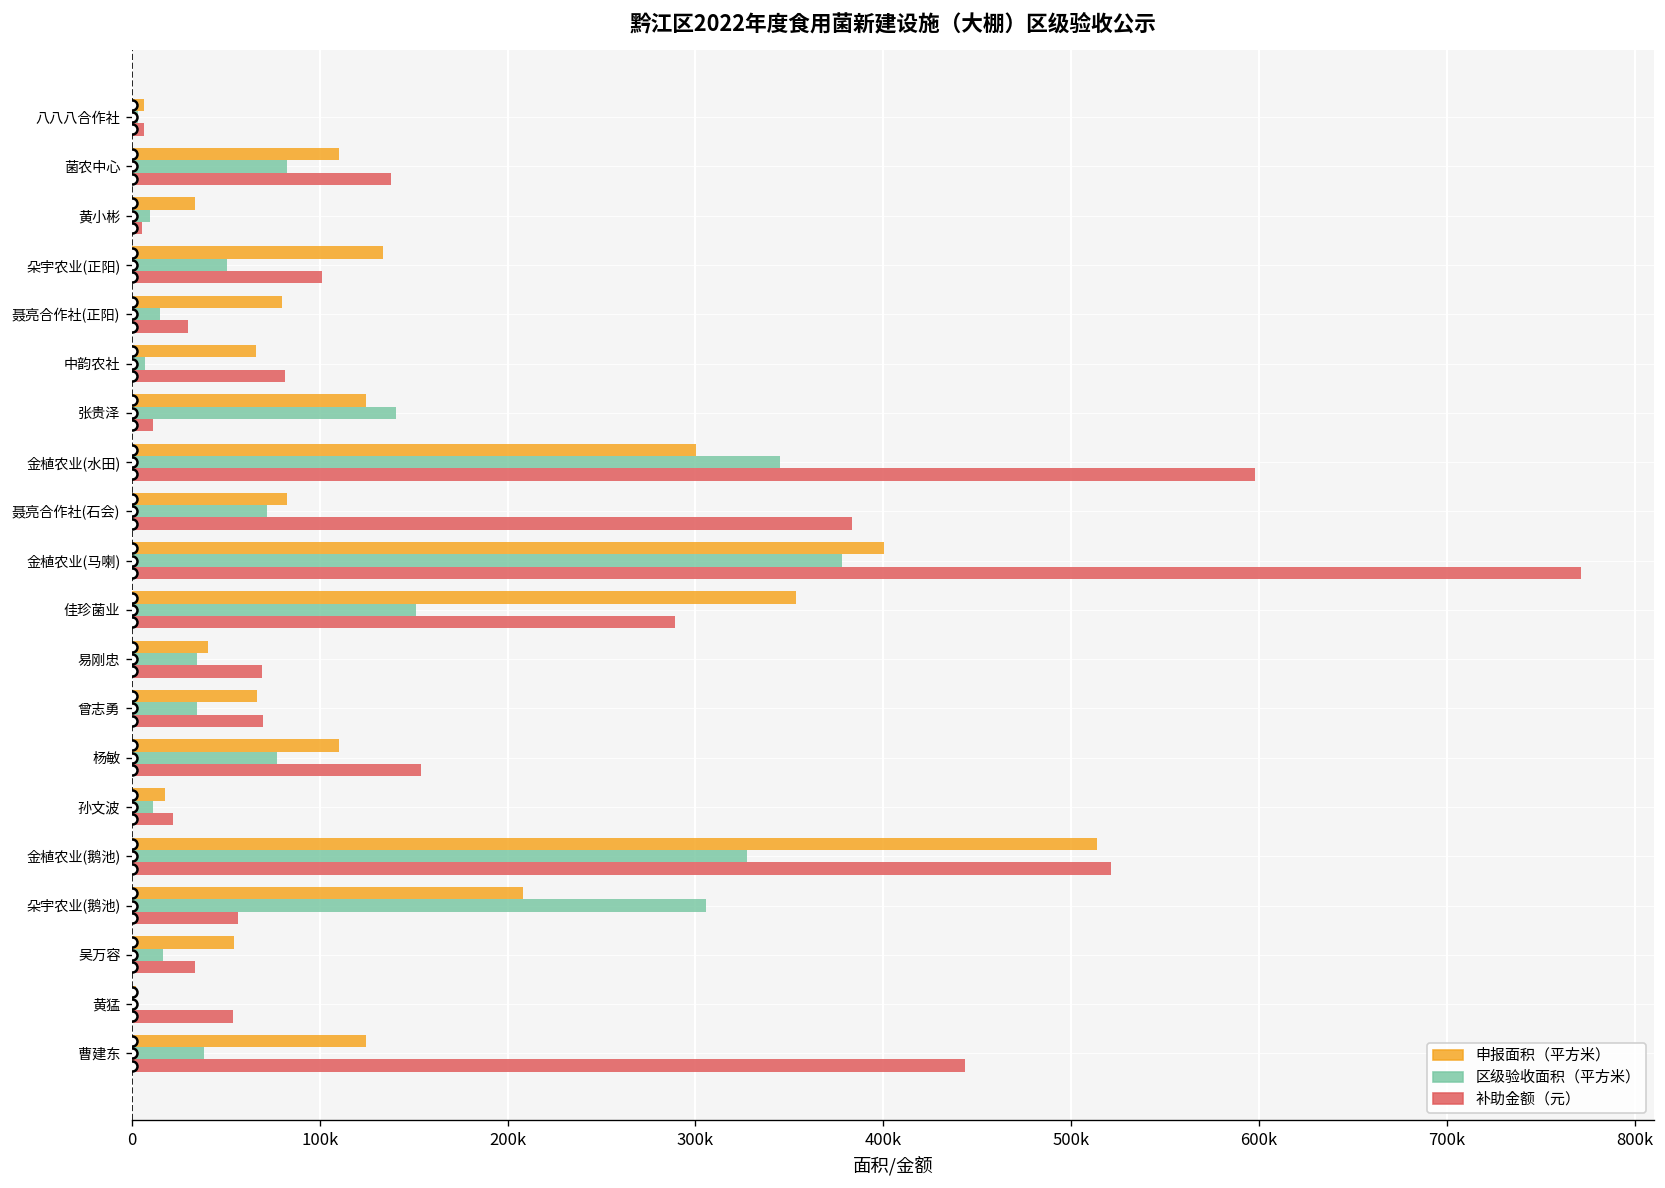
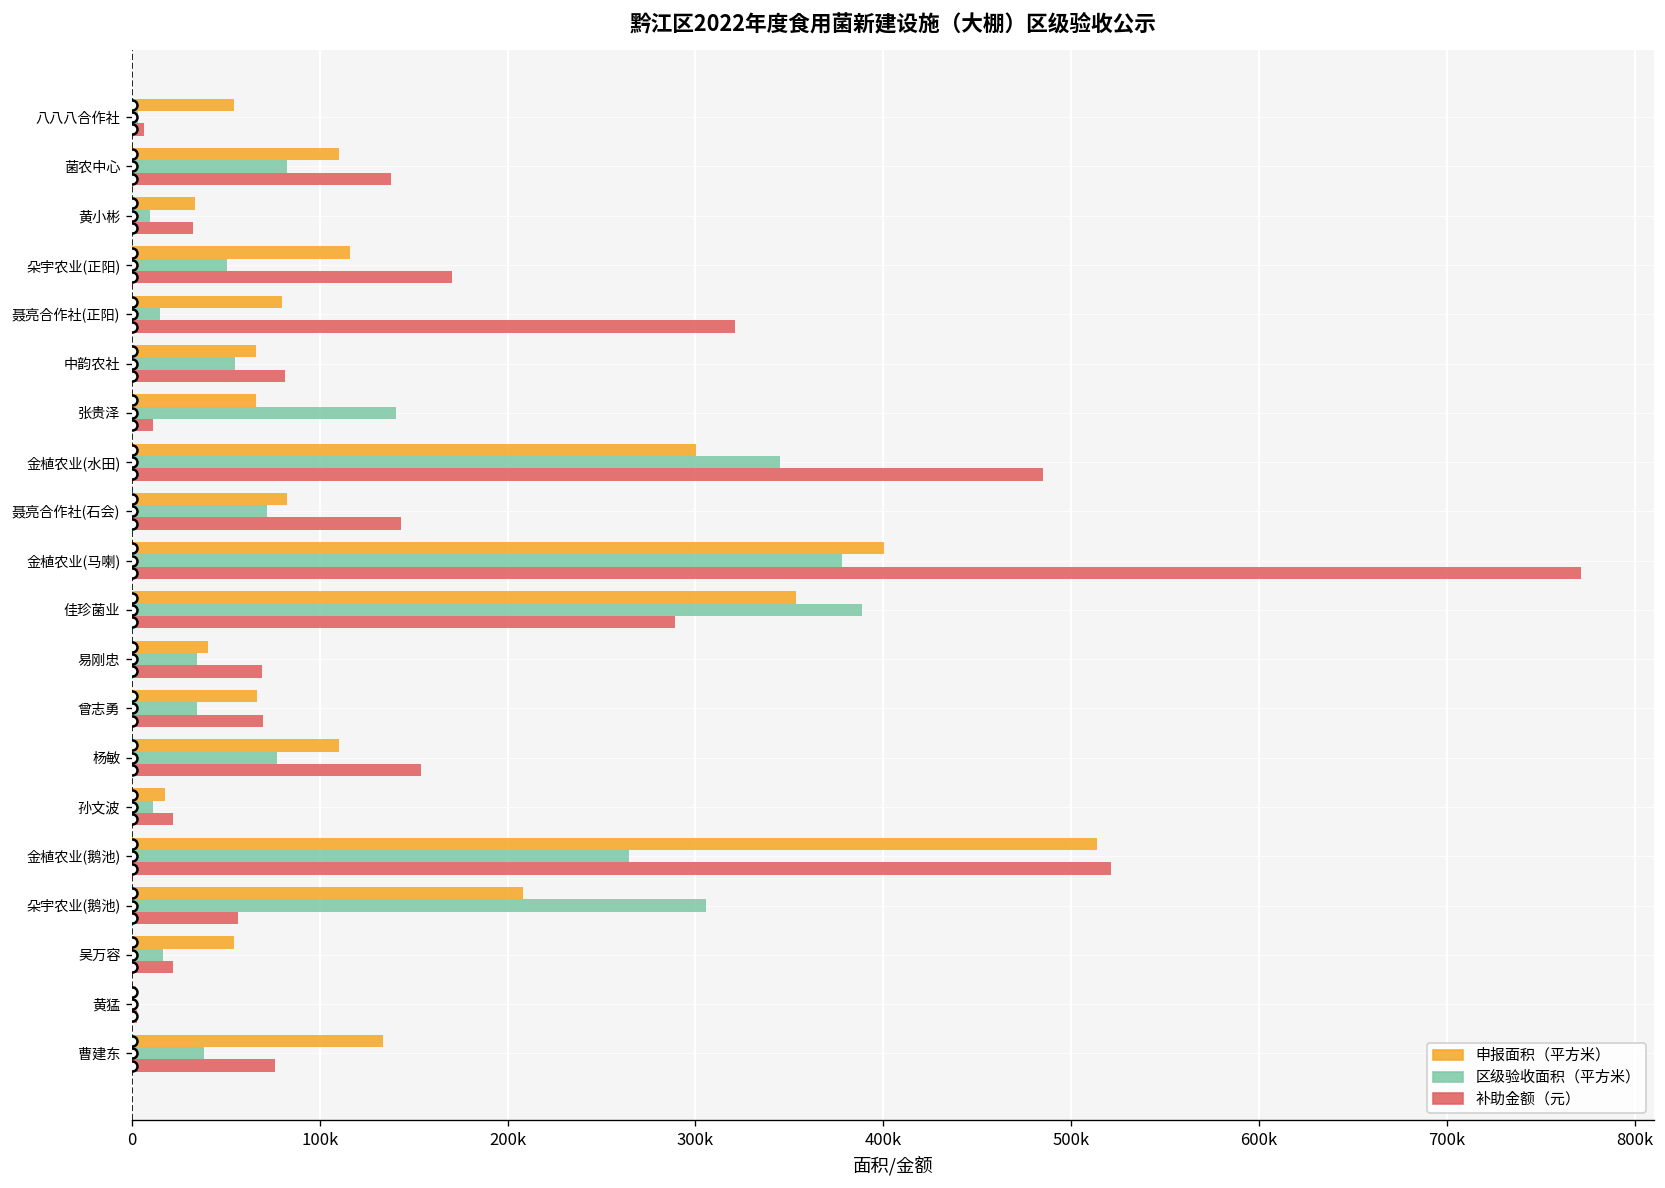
申报面积（平方米）, 八八八合作社: 7000 -> 55000
补助金额（元）, 黄小彬: 6000 -> 33000
申报面积（平方米）, 朵宇农业(正阳): 133000 -> 116000
补助金额（元）, 朵宇农业(正阳): 101000 -> 171000
补助金额（元）, 聂亮合作社(正阳): 30000 -> 321000
区级验收面积（平方米）, 中韵农社: 7000 -> 55000
申报面积（平方米）, 张贵泽: 124000 -> 66000
补助金额（元）, 金植农业(水田): 598000 -> 485000
补助金额（元）, 聂亮合作社(石会): 383000 -> 143000
区级验收面积（平方米）, 佳珍菌业: 151000 -> 388000
区级验收面积（平方米）, 金植农业(鹅池): 327000 -> 265000
补助金额（元）, 吴万容: 33000 -> 22000
补助金额（元）, 黄猛: 54000 -> 3000
申报面积（平方米）, 曹建东: 125000 -> 133000
补助金额（元）, 曹建东: 443000 -> 76000
